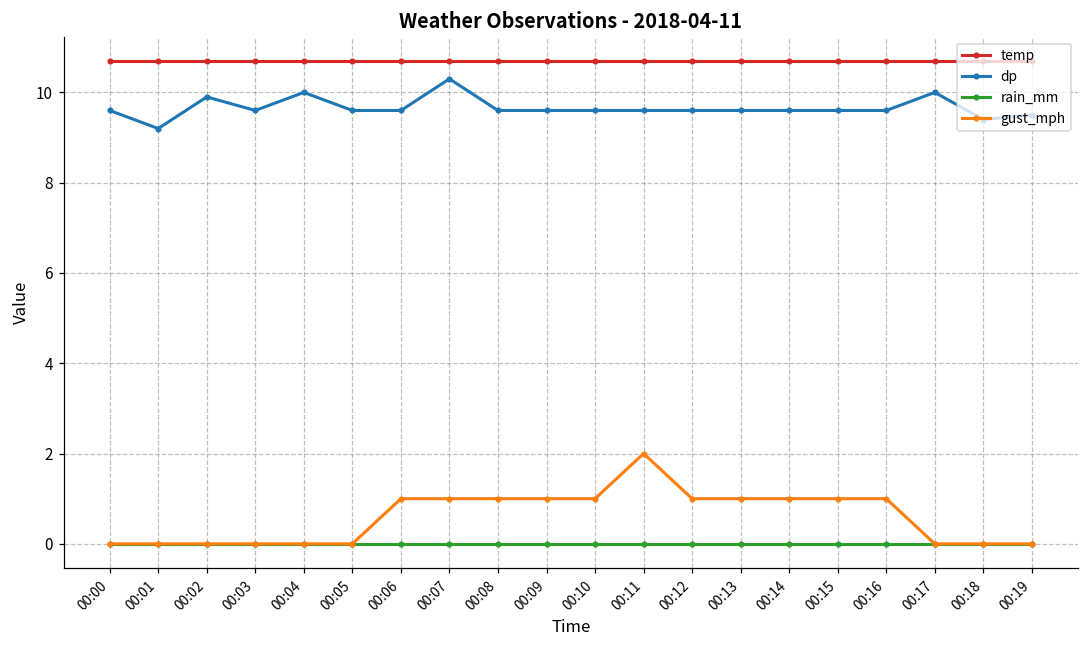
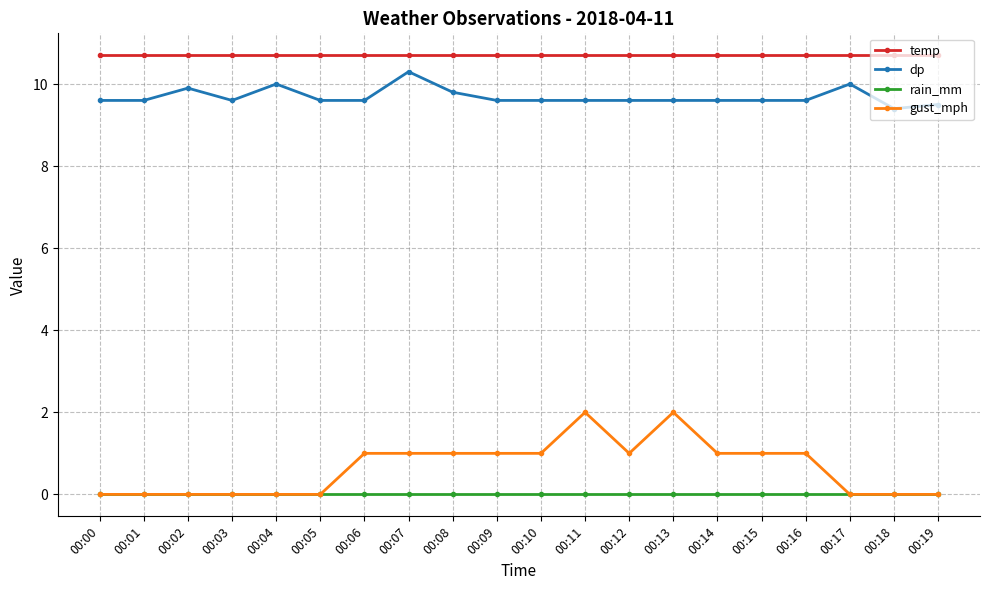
dp, 00:01: 9.2 -> 9.6
dp, 00:08: 9.6 -> 9.8
gust_mph, 00:13: 1 -> 2
